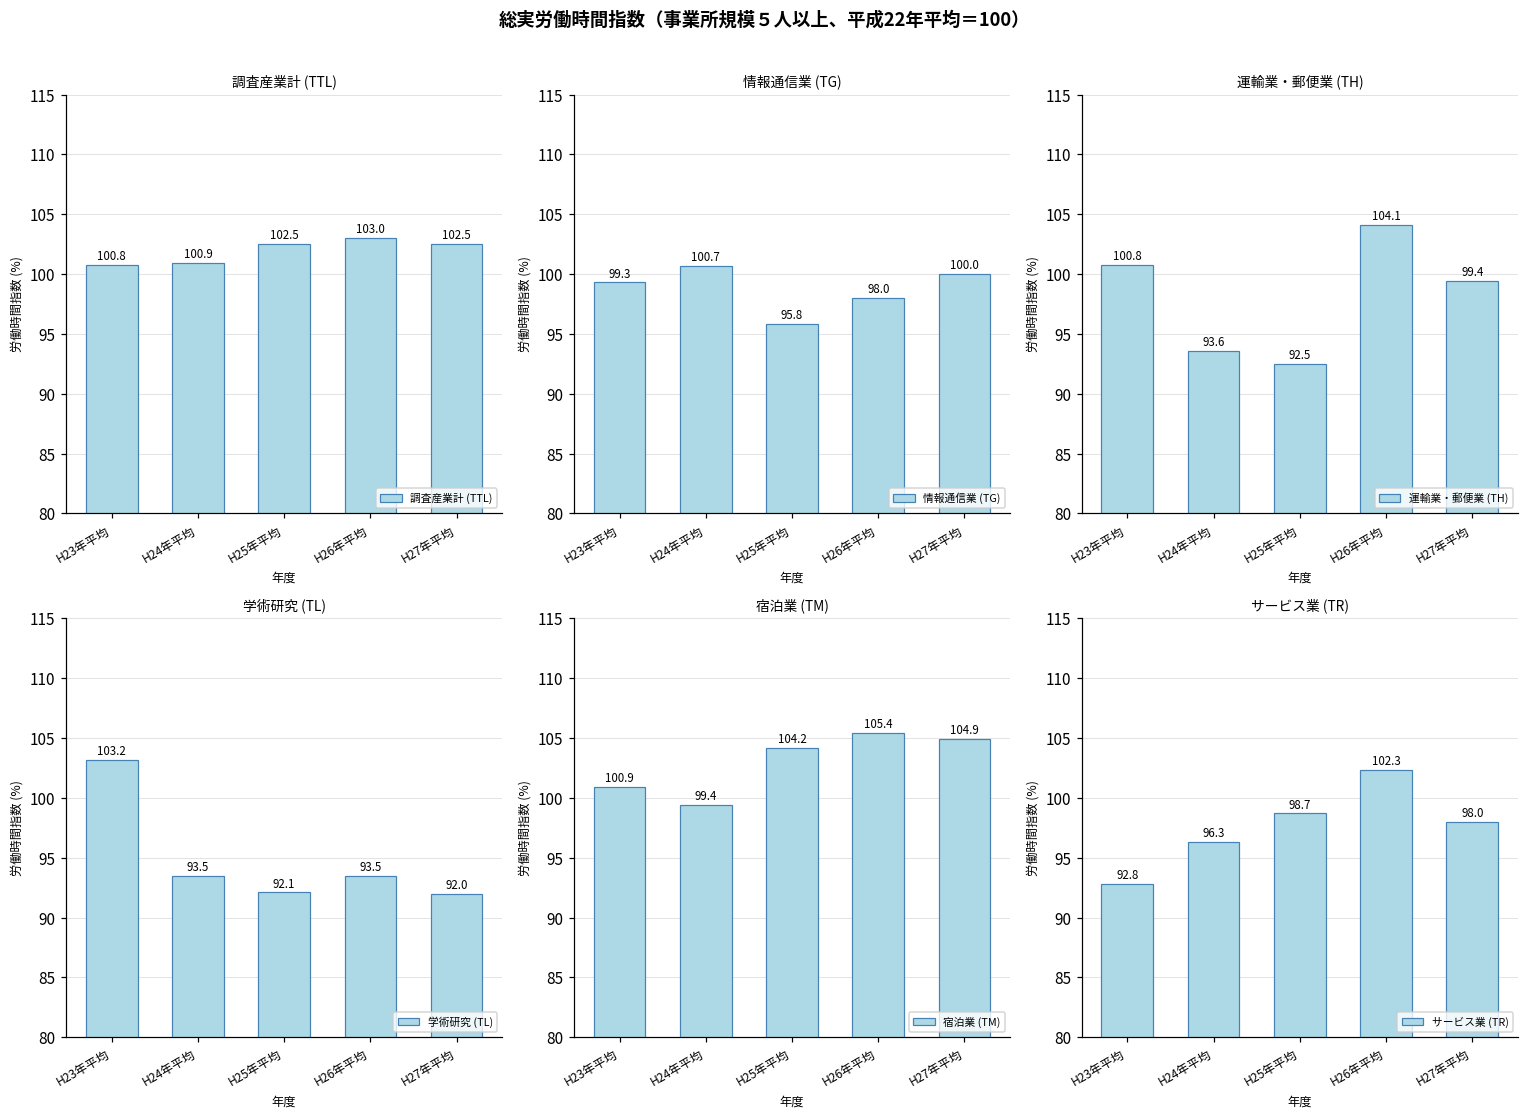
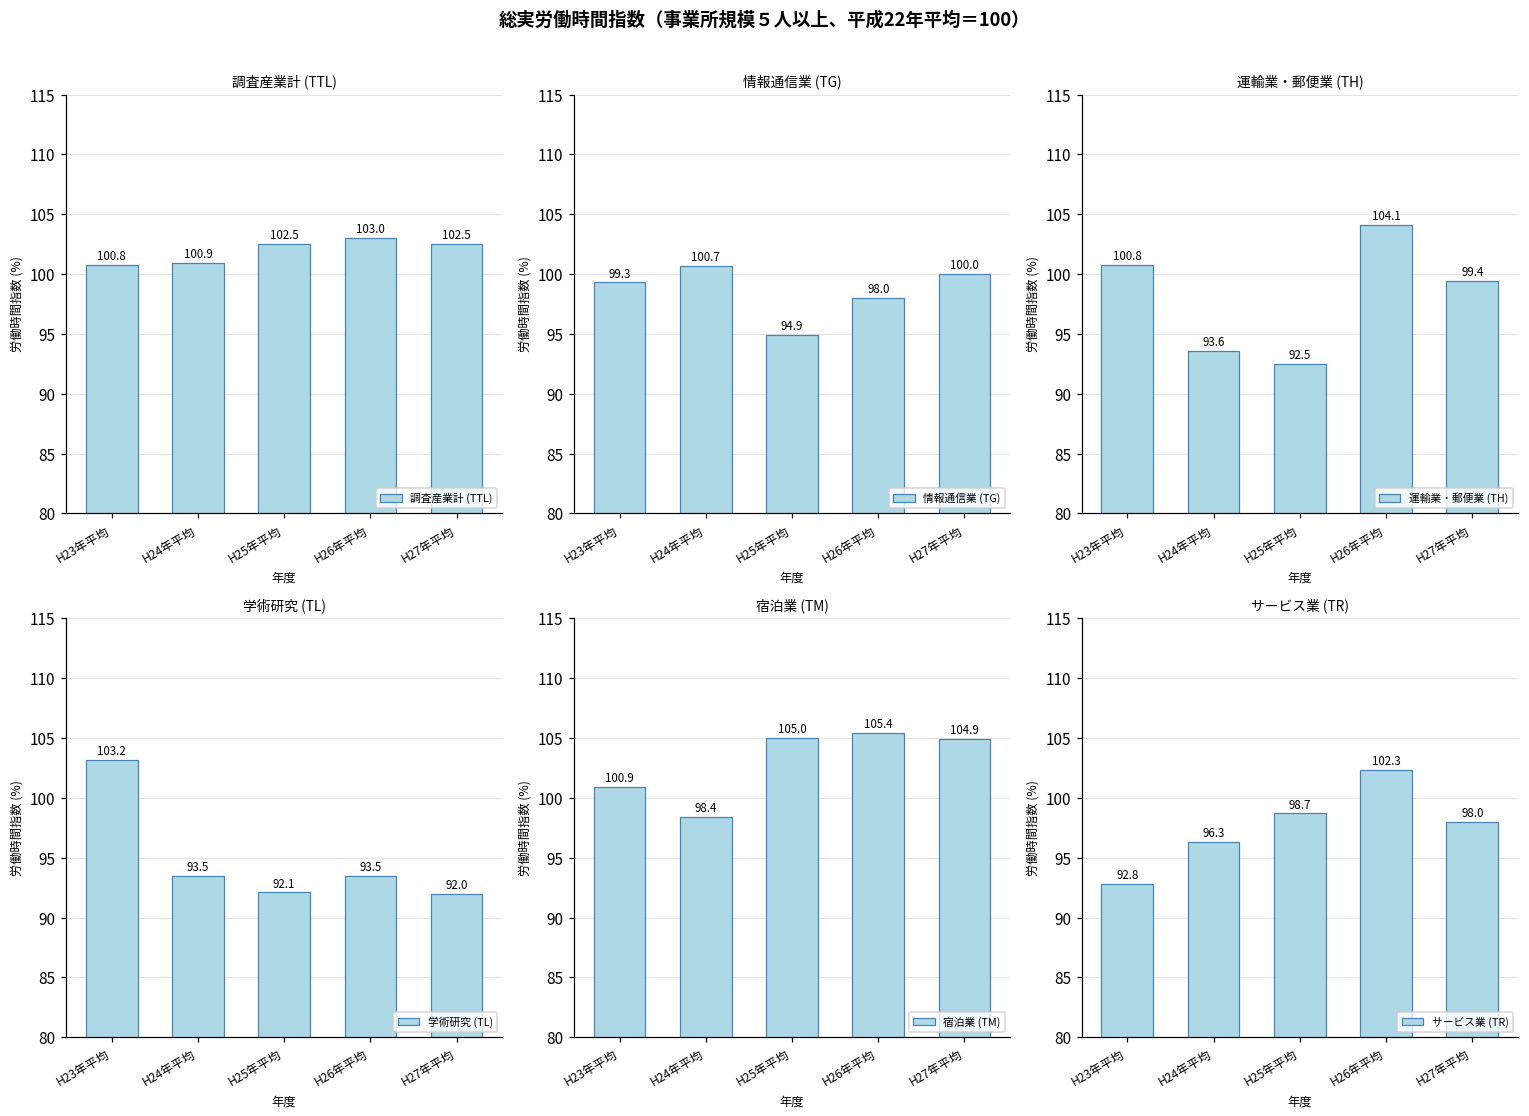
情報通信業 (TG), H25年平均: 95.8 -> 94.9
宿泊業 (TM), H24年平均: 99.4 -> 98.4
宿泊業 (TM), H25年平均: 104.2 -> 105.0
